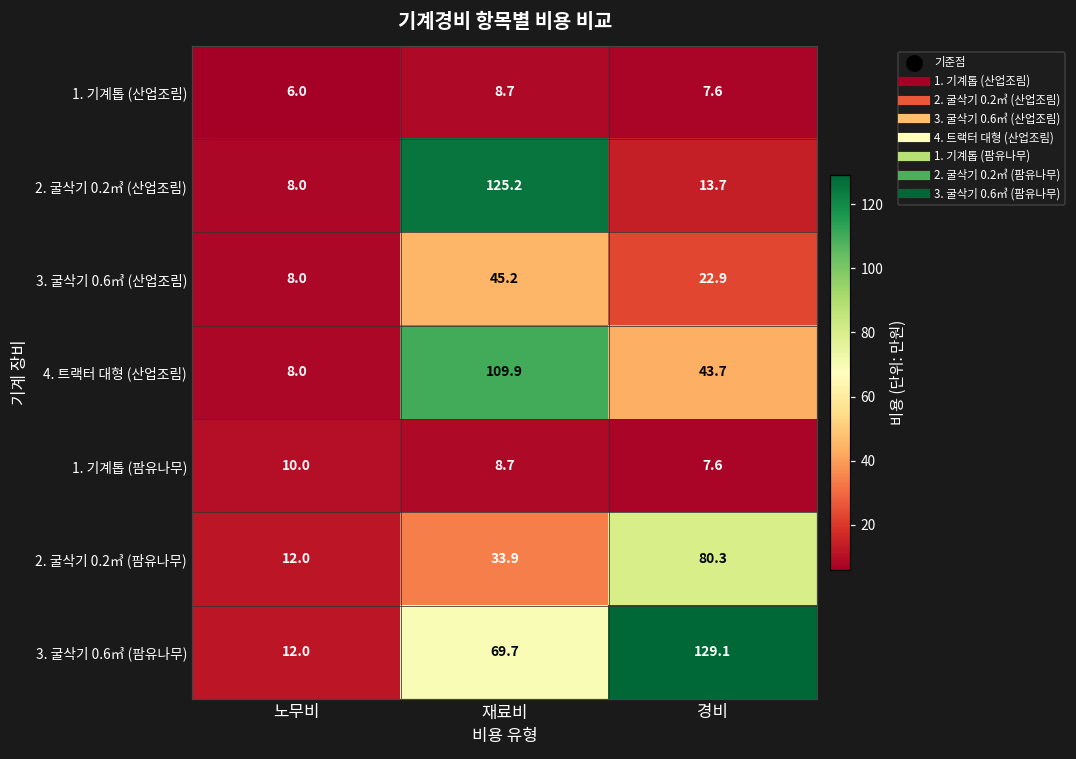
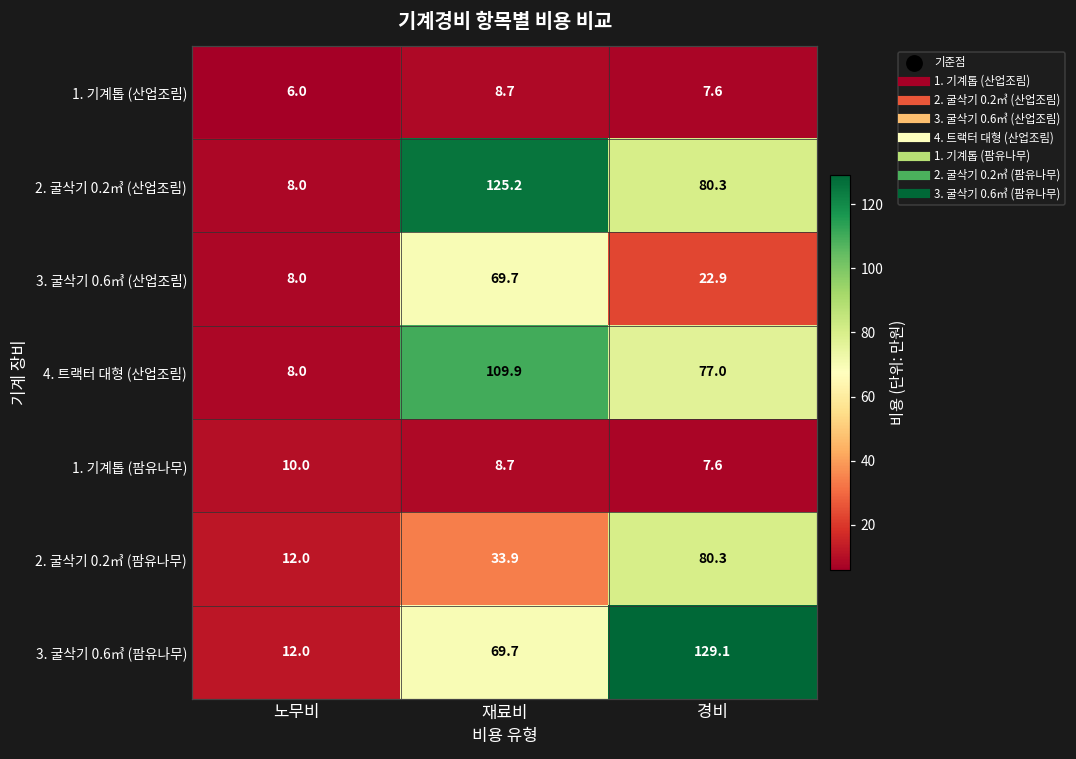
2. 굴삭기 0.2㎥ (산업조림), 경비: 13.7 -> 80.3
3. 굴삭기 0.6㎥ (산업조림), 재료비: 45.2 -> 69.7
4. 트랙터 대형 (산업조림), 경비: 43.7 -> 77.0
